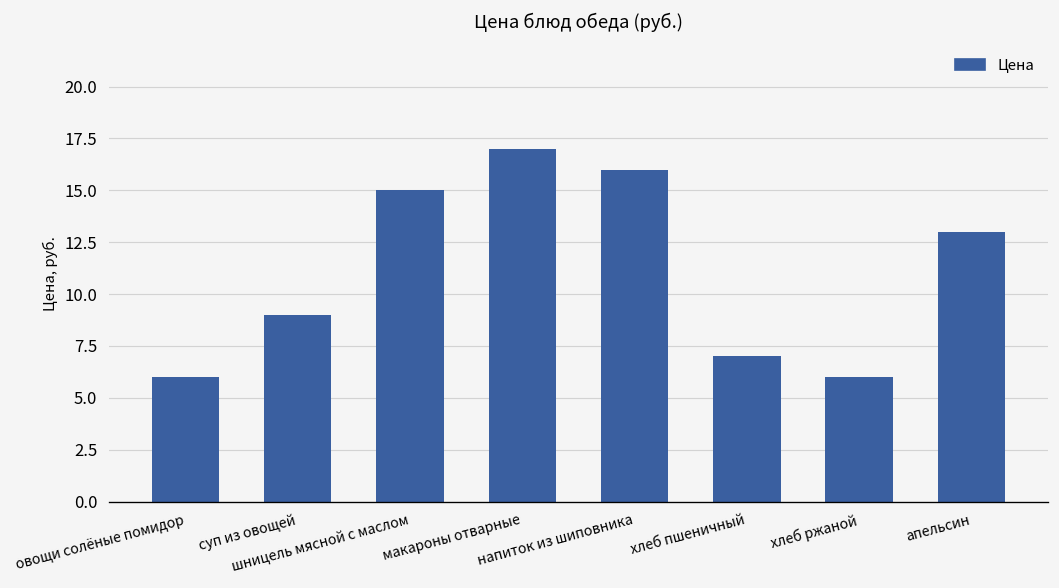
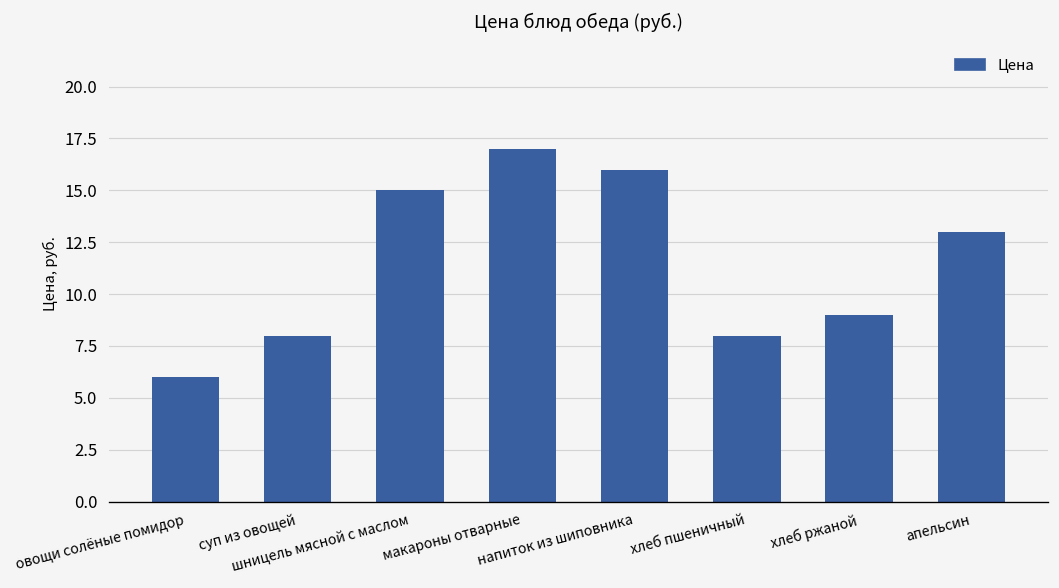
суп из овощей: 9 -> 8
хлеб пшеничный: 7 -> 8
хлеб ржаной: 6 -> 9
